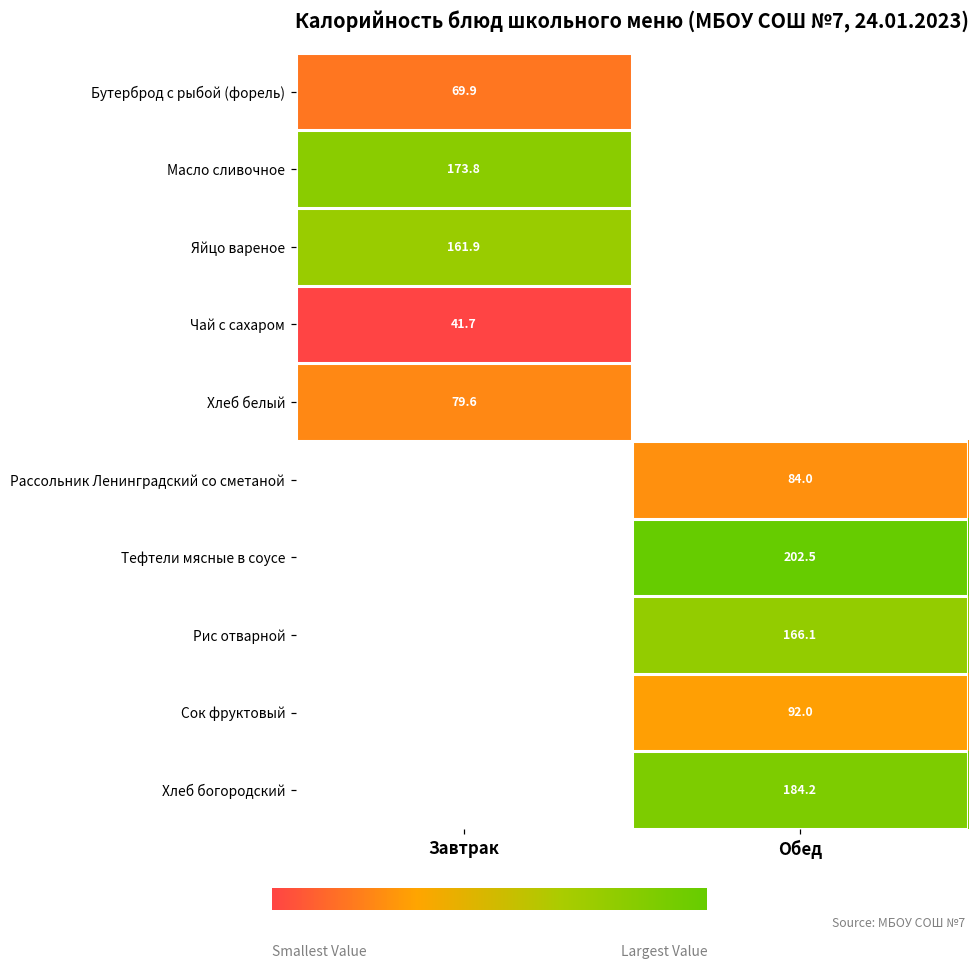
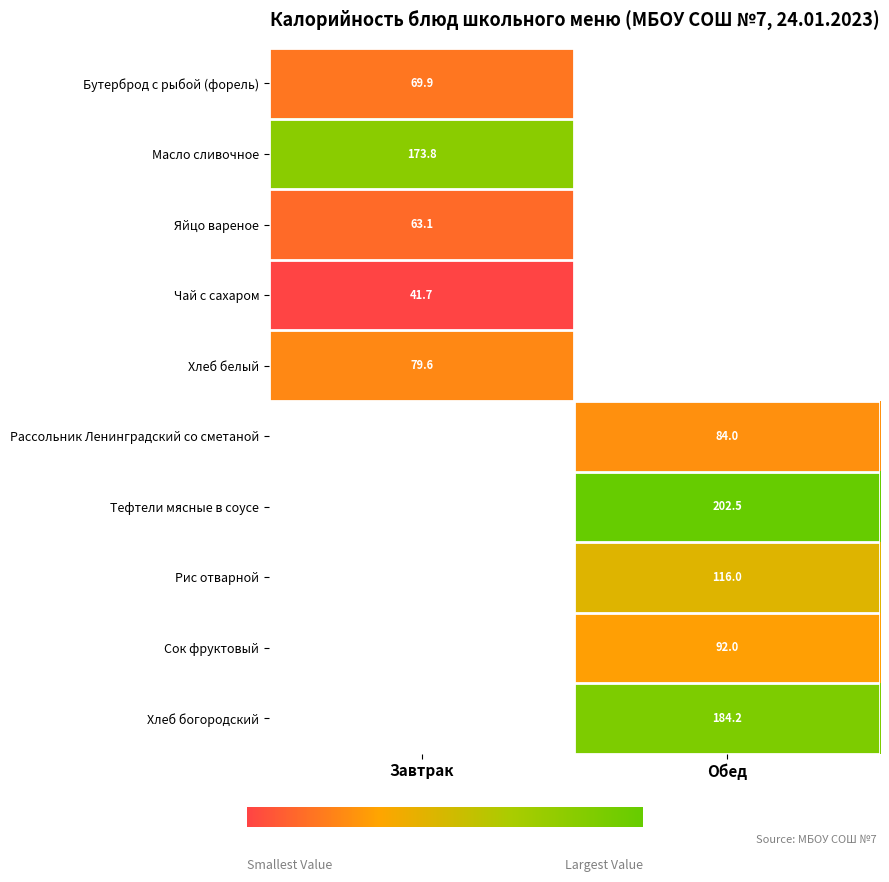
Яйцо вареное, Завтрак: 161.9 -> 63.1
Рис отварной, Обед: 166.1 -> 116.0
